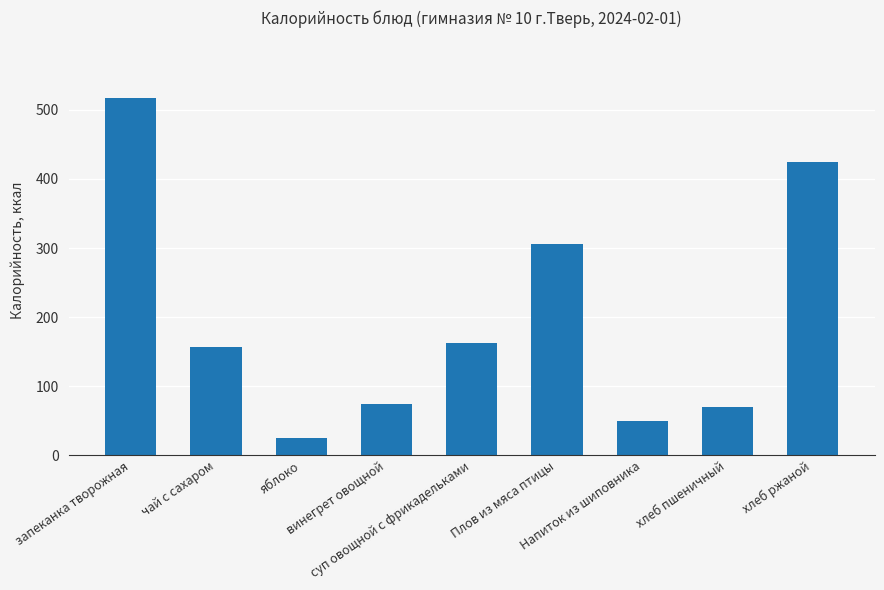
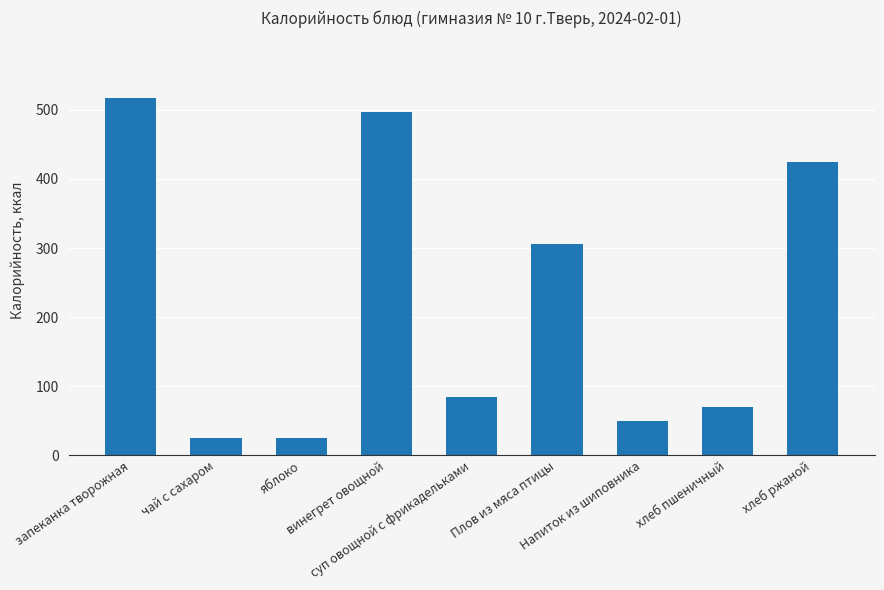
чай с сахаром: 160 -> 30
винегрет овощной: 80 -> 500
суп овощной с фрикадельками: 160 -> 80
